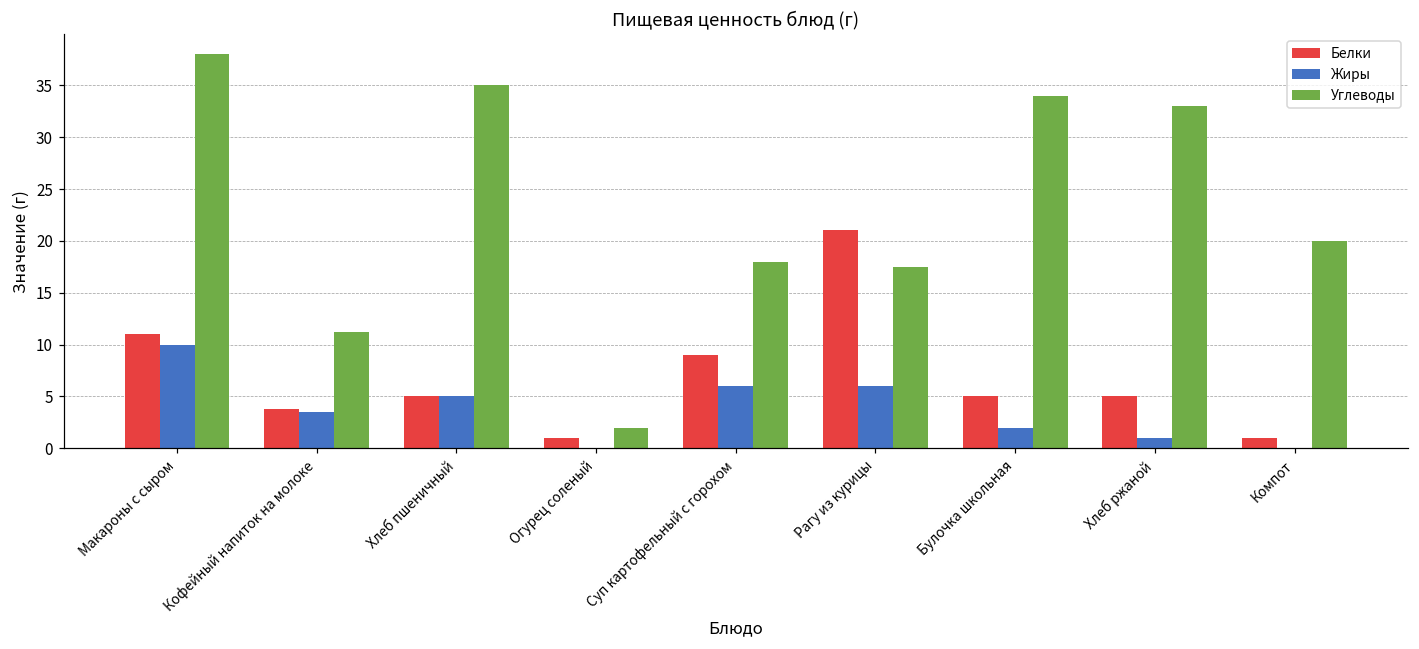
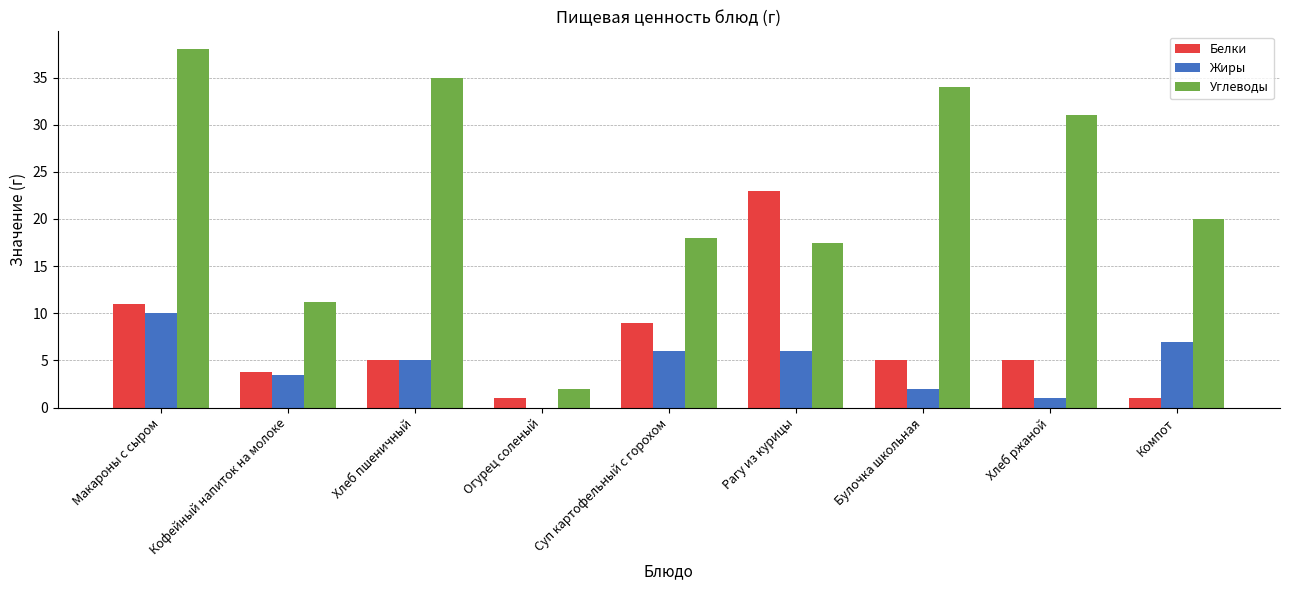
Белки, Рагу из курицы: 21 -> 23
Углеводы, Хлеб ржаной: 33 -> 31
Жиры, Компот: 0 -> 7
